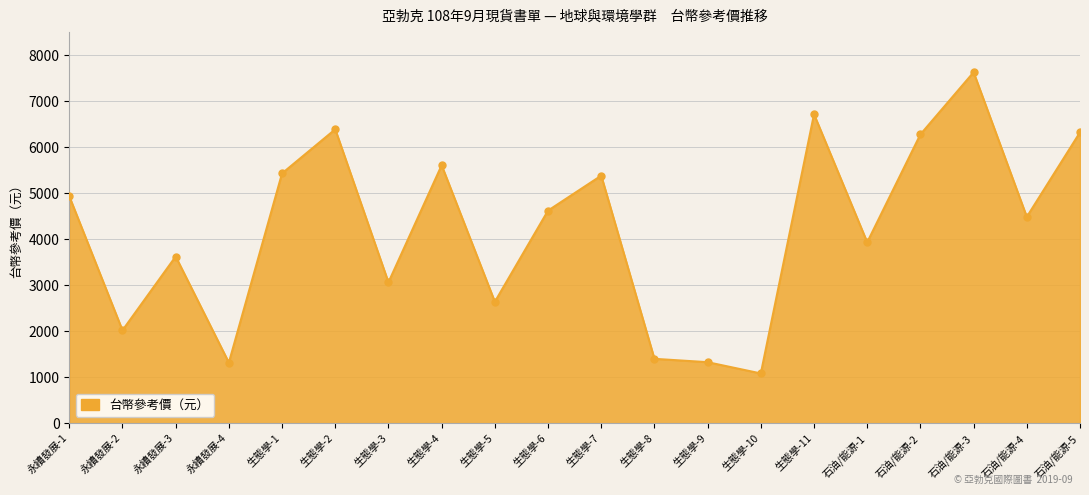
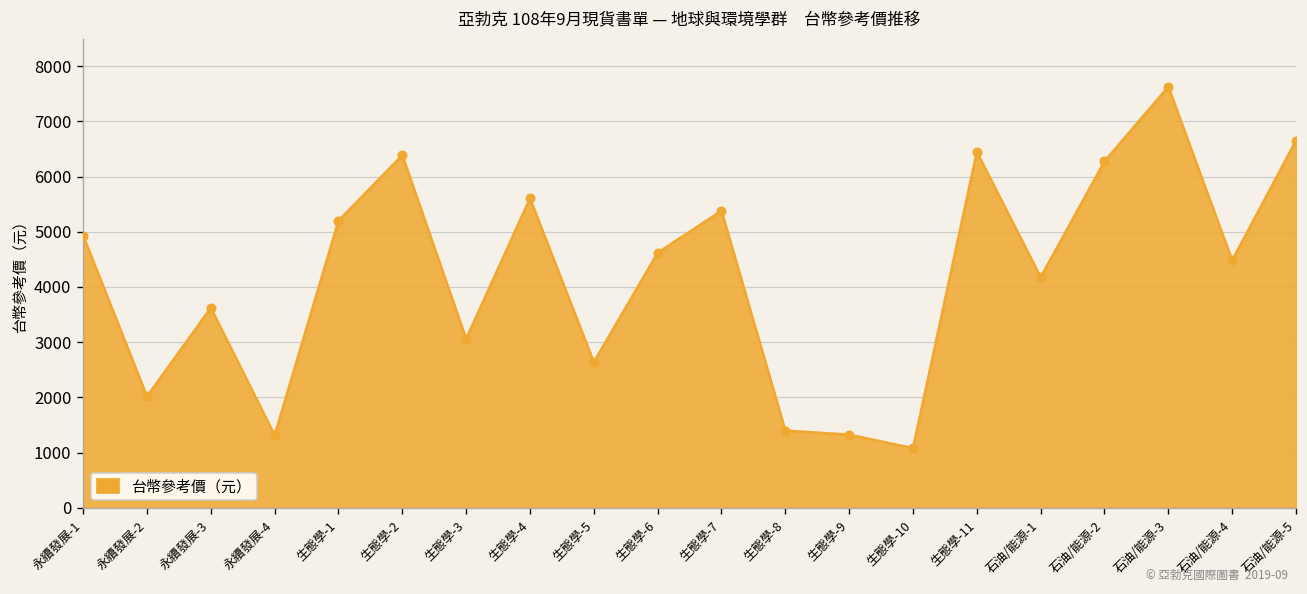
生態學-1: 5400 -> 5200
生態學-11: 6700 -> 6400
石油/能源-1: 3900 -> 4200
石油/能源-5: 6300 -> 6700
